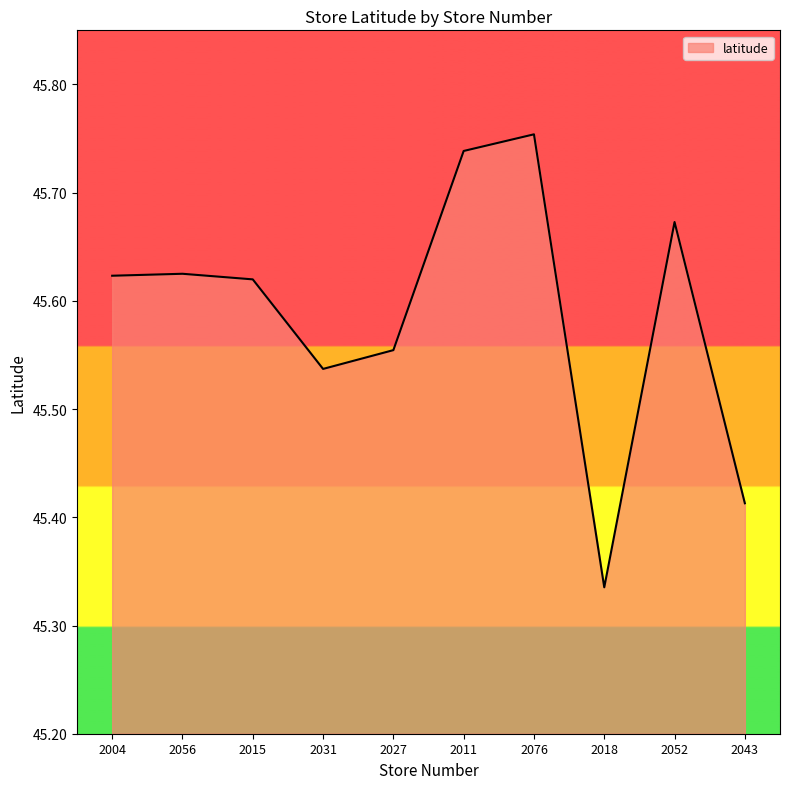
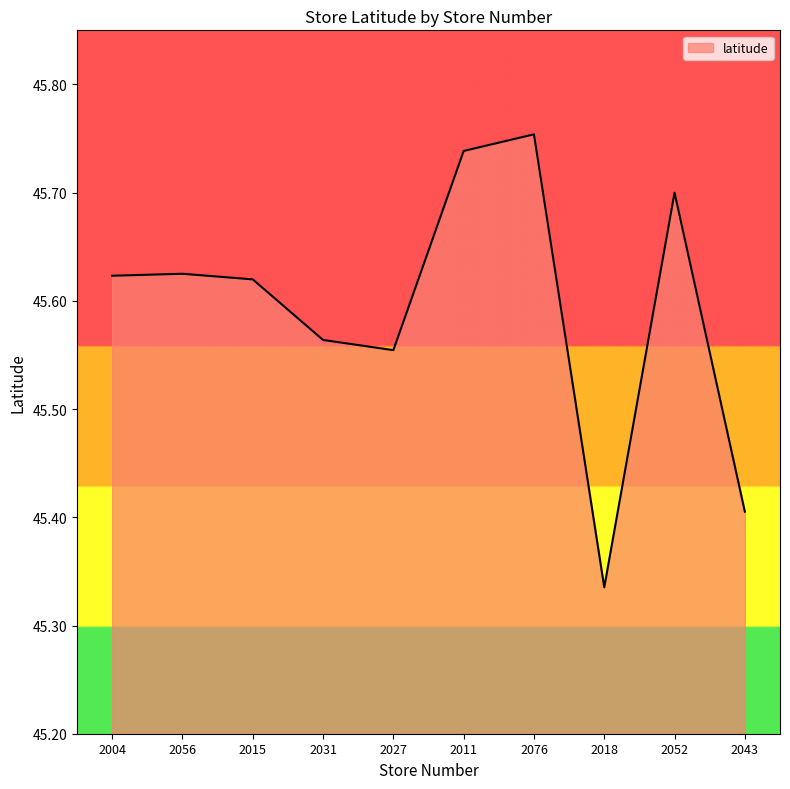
2031: 45.537 -> 45.564
2052: 45.673 -> 45.700
2043: 45.413 -> 45.405
